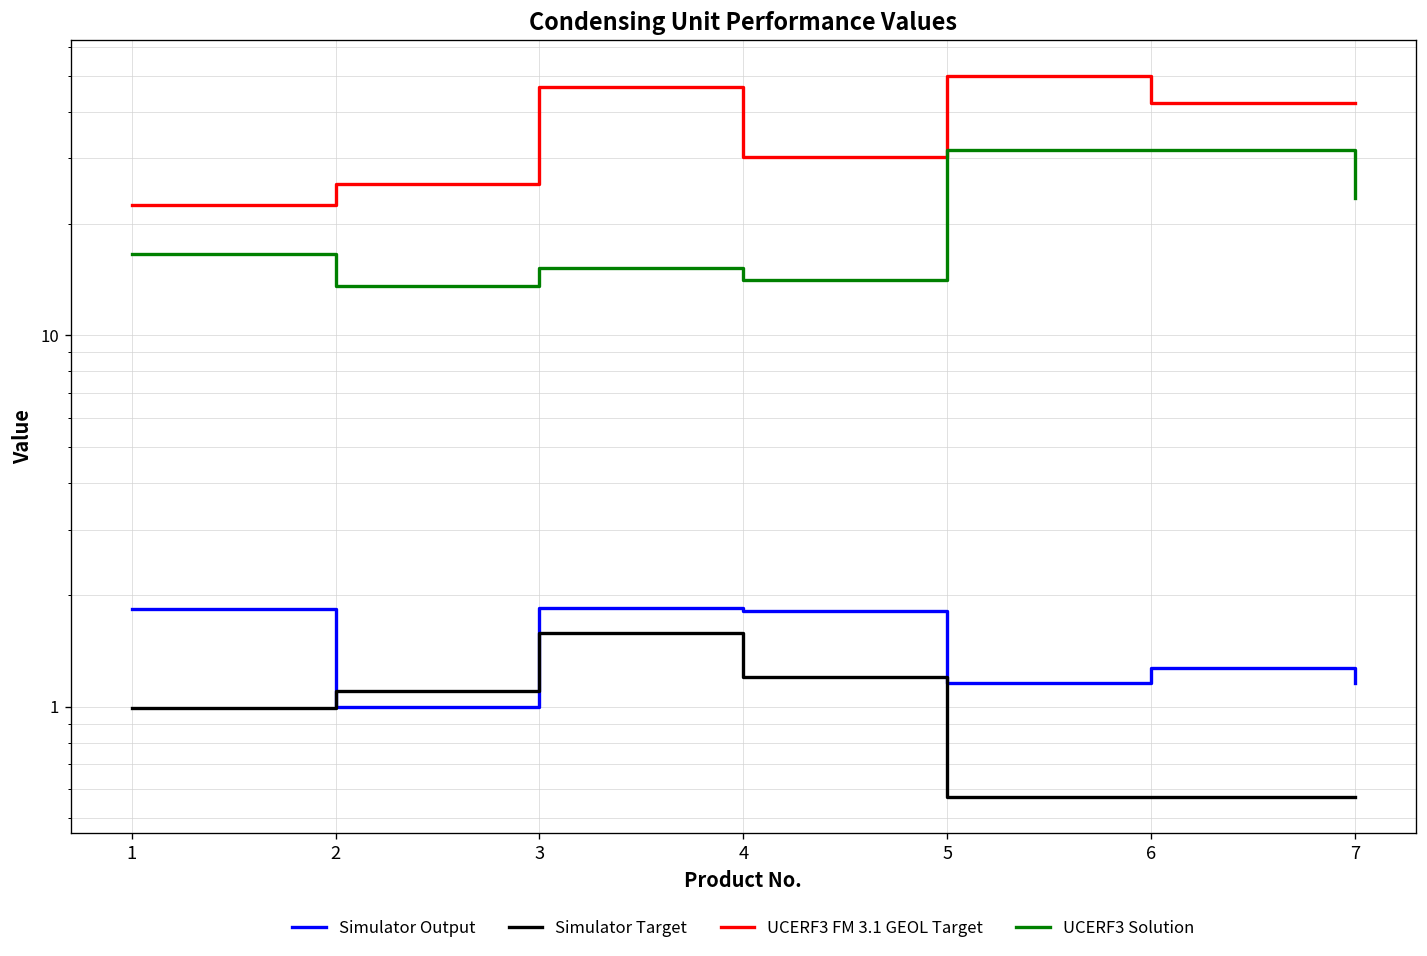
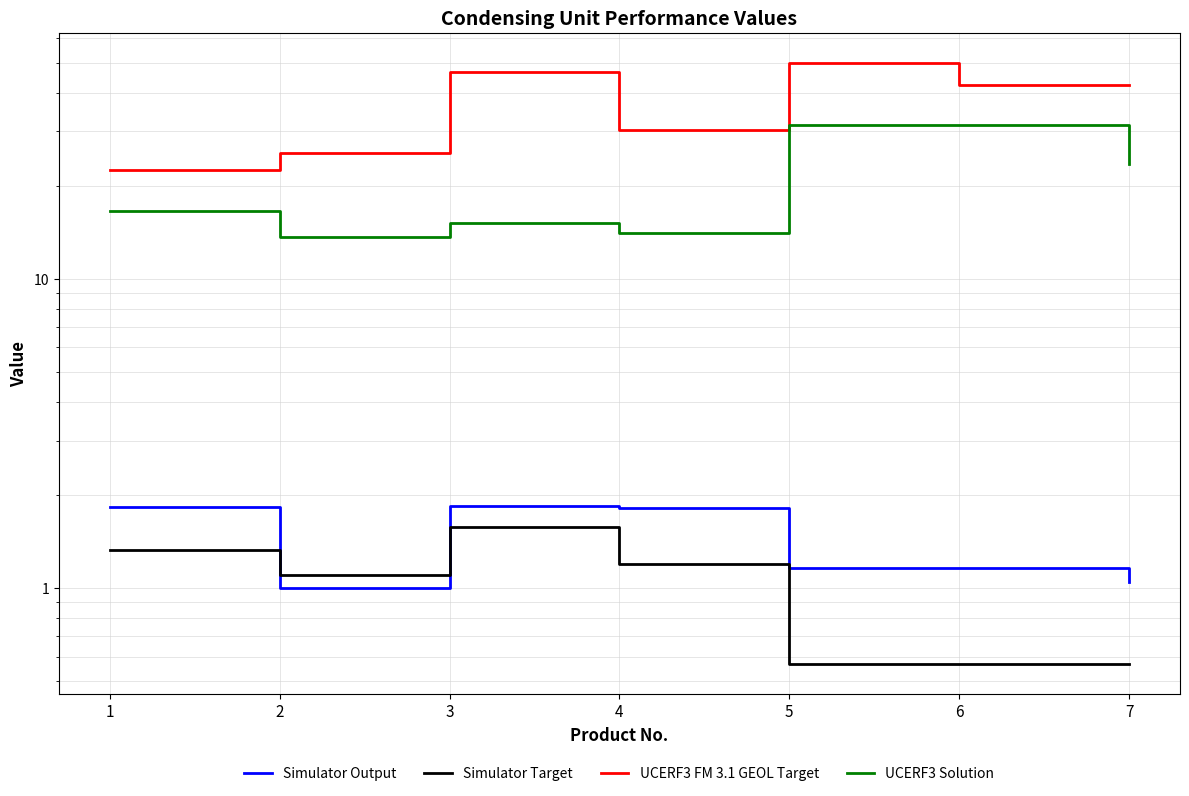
Simulator Target, 1: 0.99 -> 1.33
Simulator Output, 6: 1.27 -> 1.16
Simulator Output, 7: 1.16 -> 1.05
